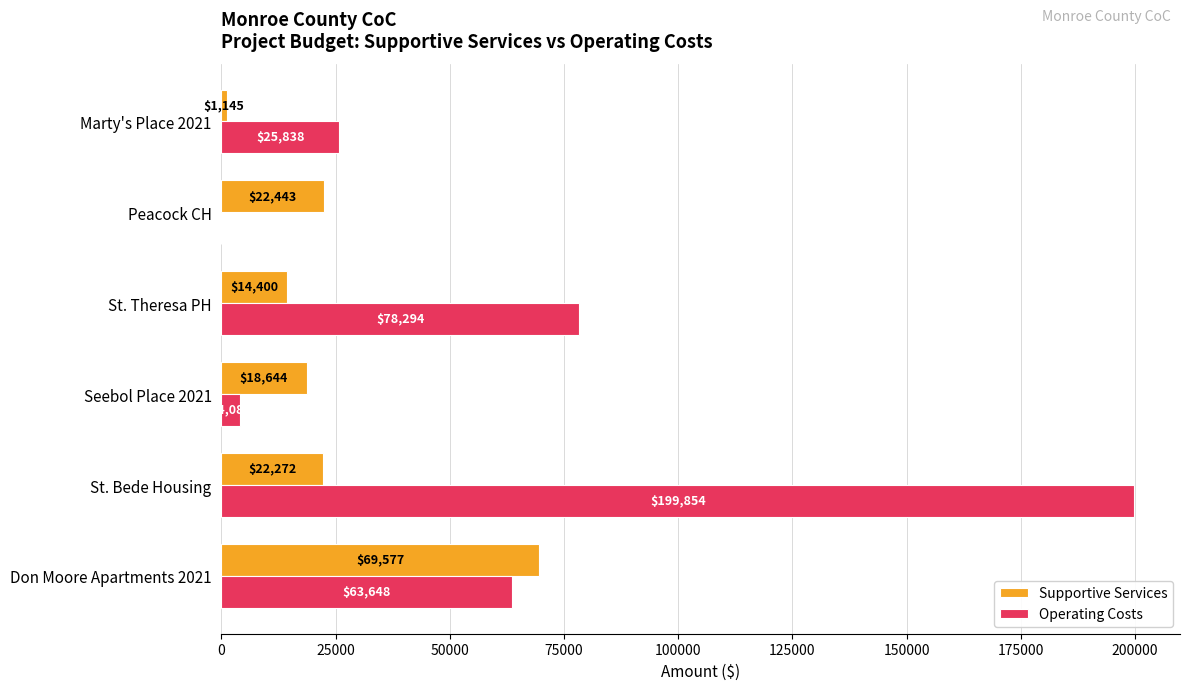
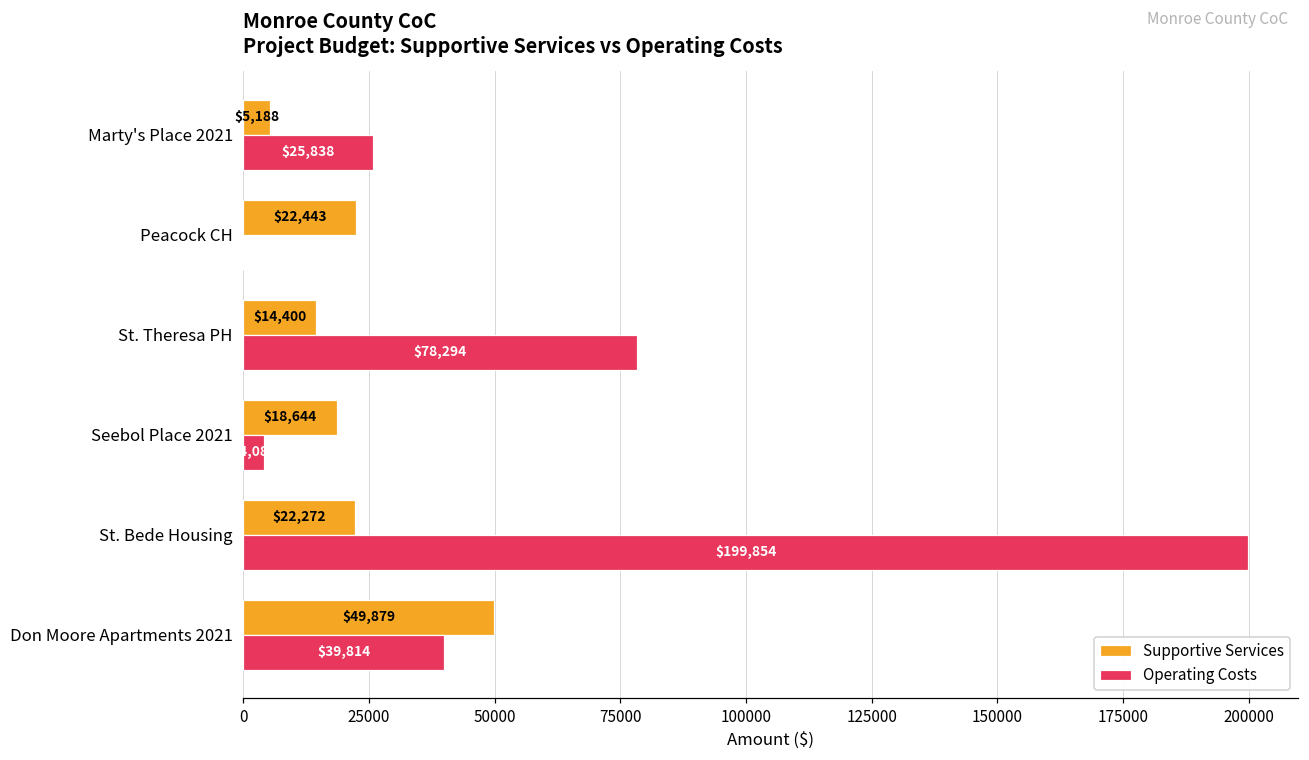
Supportive Services, Marty's Place 2021: $1,145 -> $5,188
Supportive Services, Don Moore Apartments 2021: $69,577 -> $49,879
Operating Costs, Don Moore Apartments 2021: $63,648 -> $39,814
